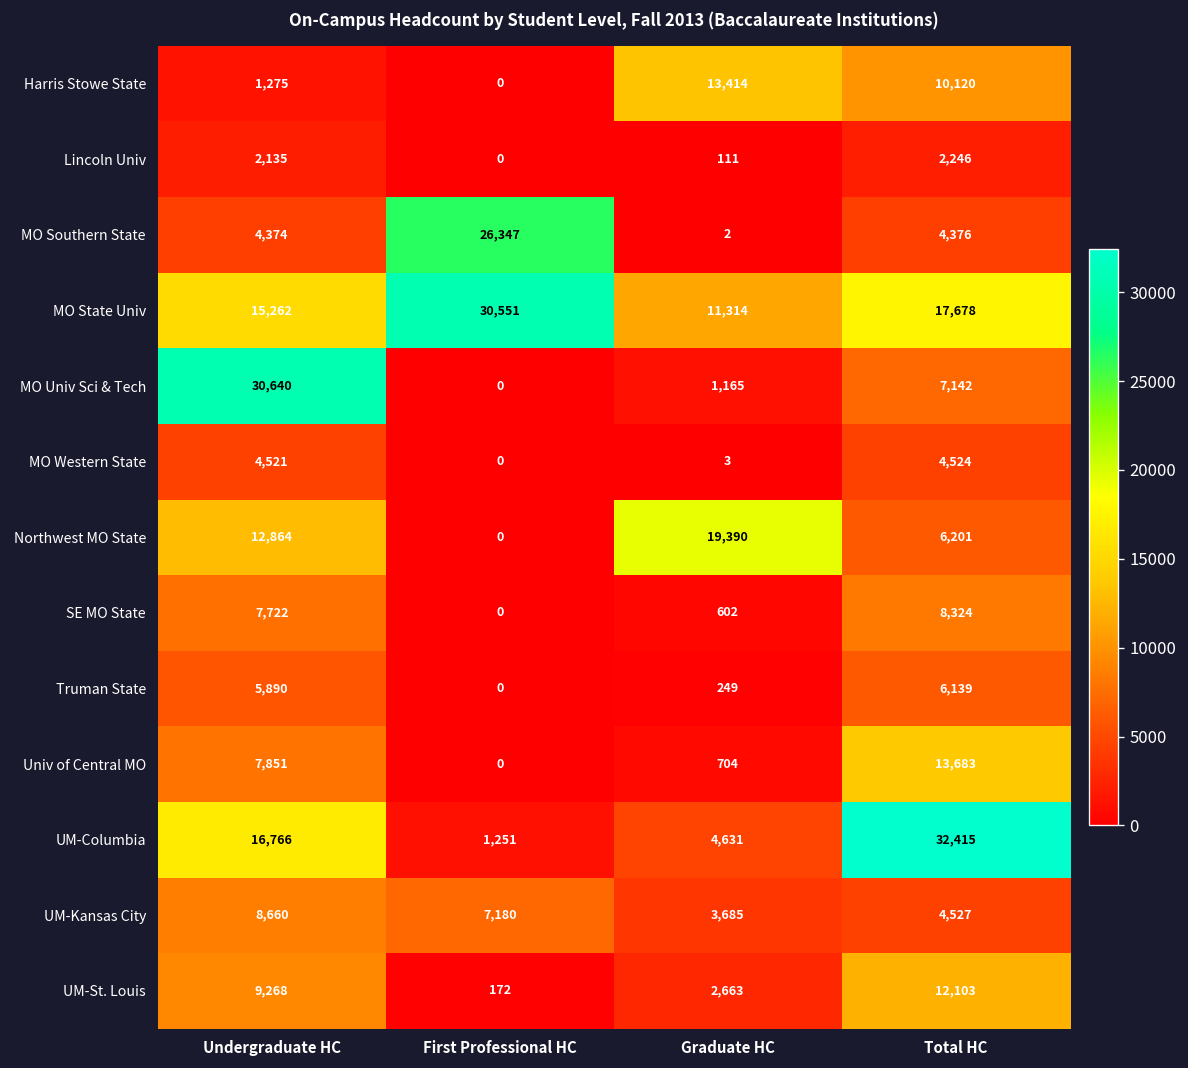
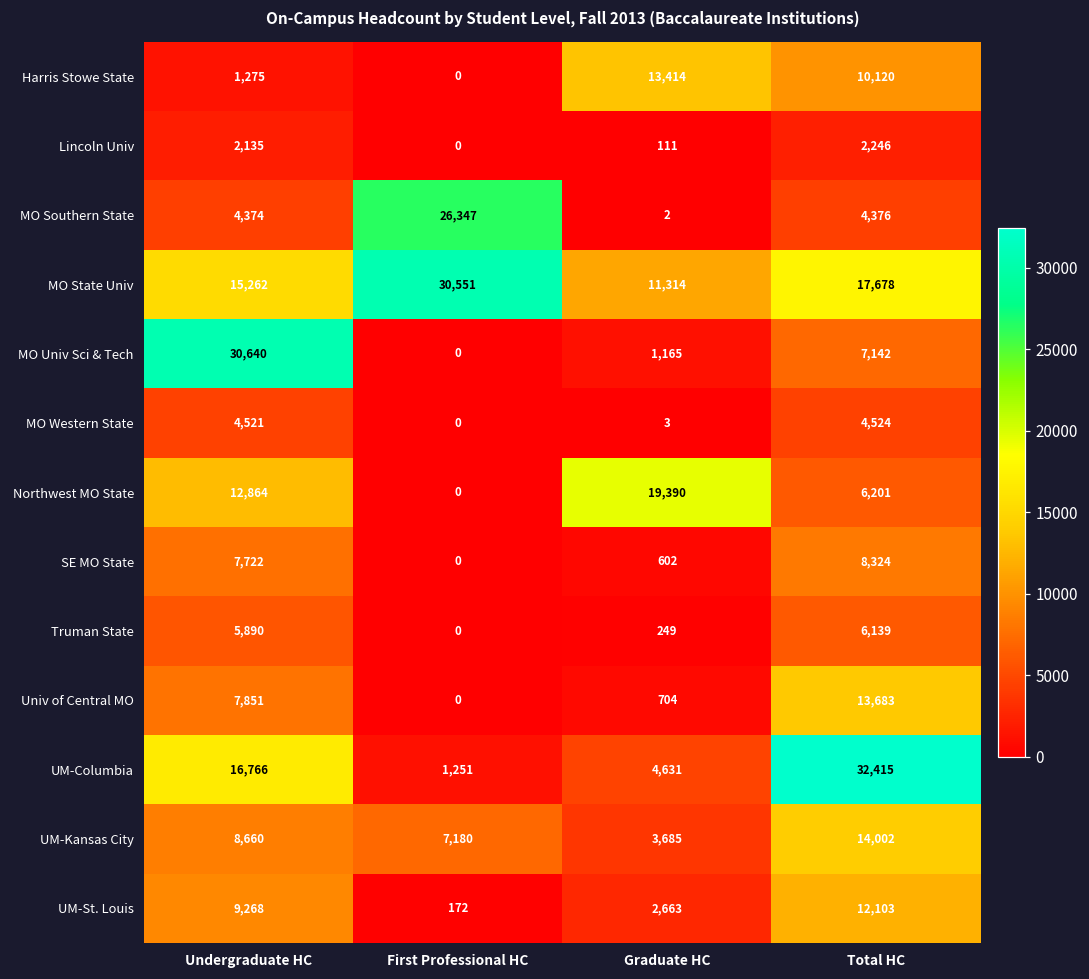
UM-Kansas City, Total HC: 4,527 -> 14,002
